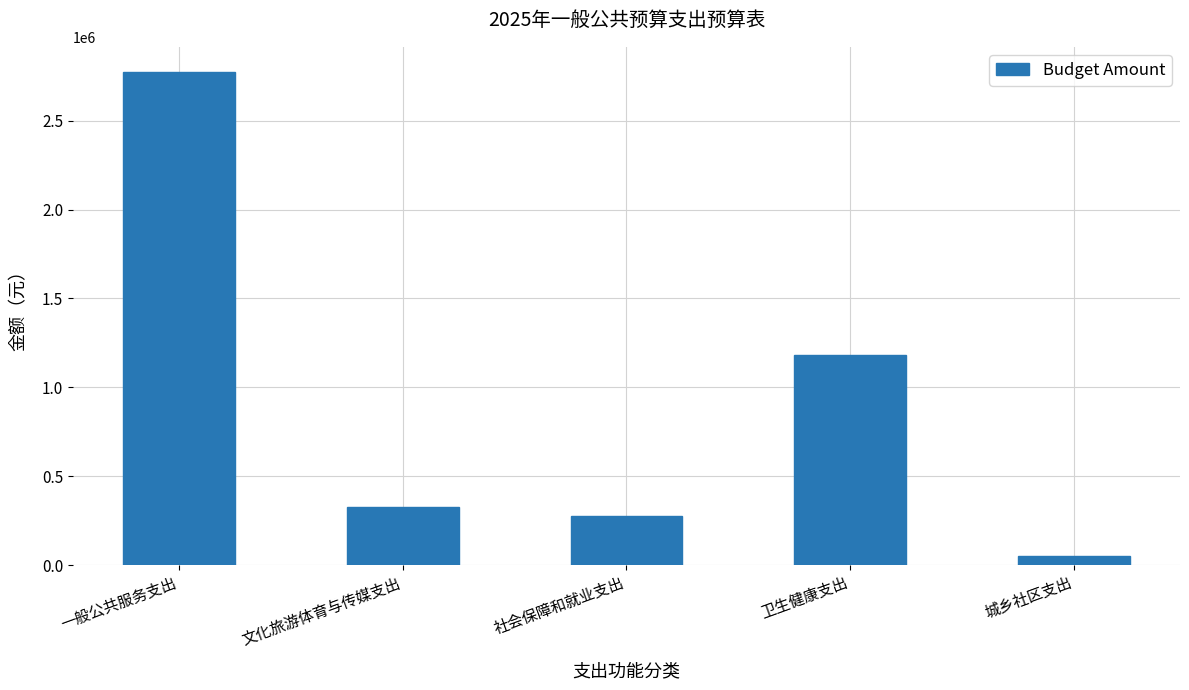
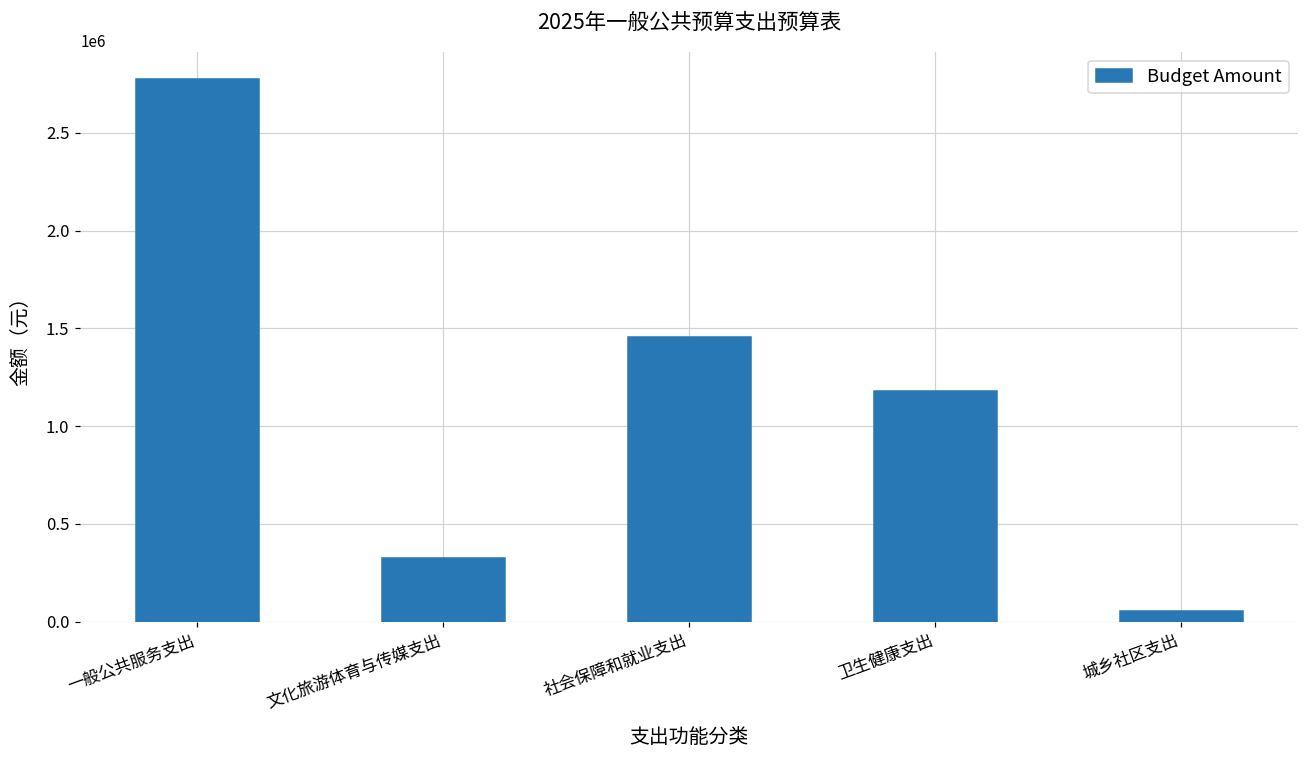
社会保障和就业支出: 280000 -> 1450000
